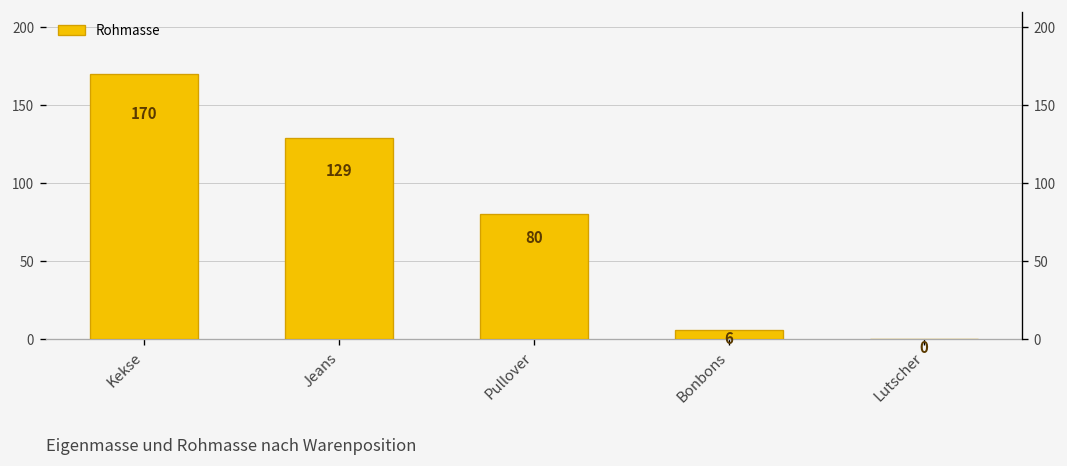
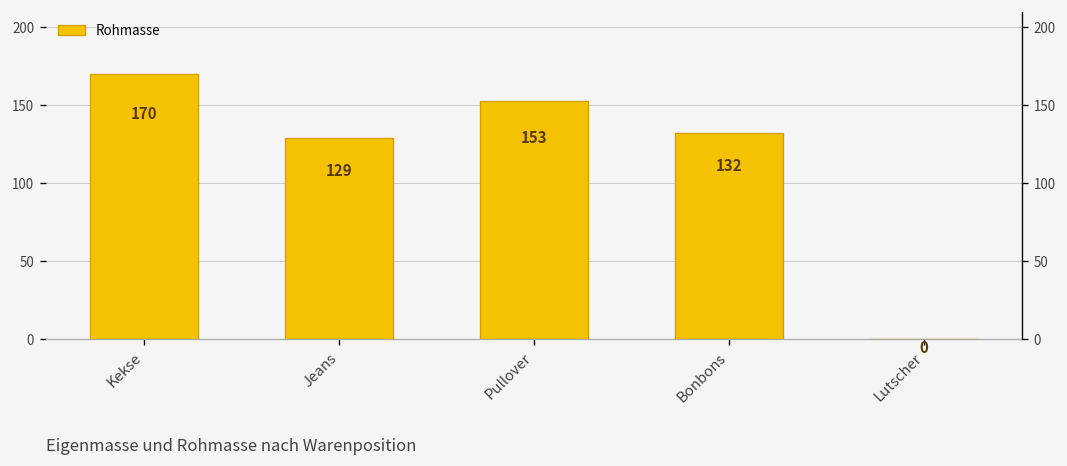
Pullover: 80 -> 153
Bonbons: 6 -> 132
